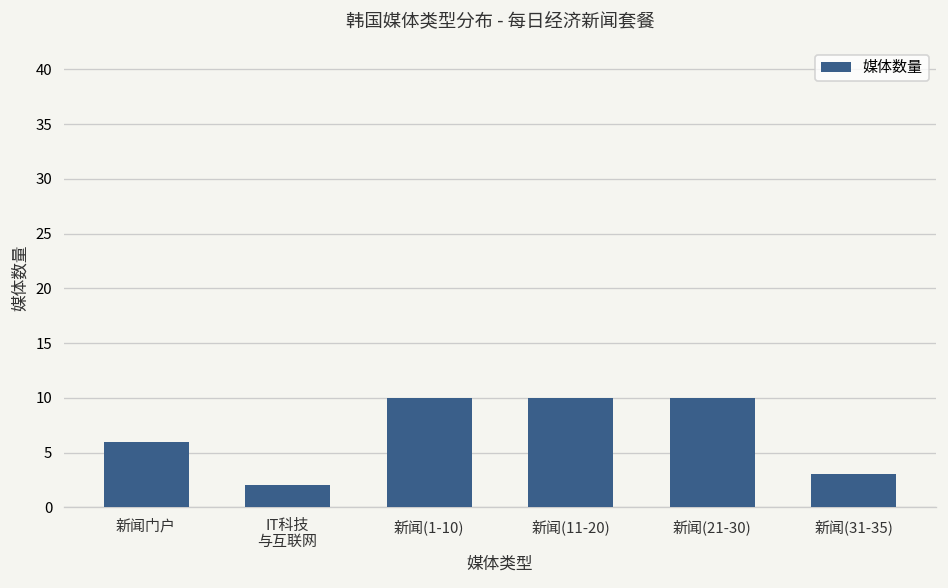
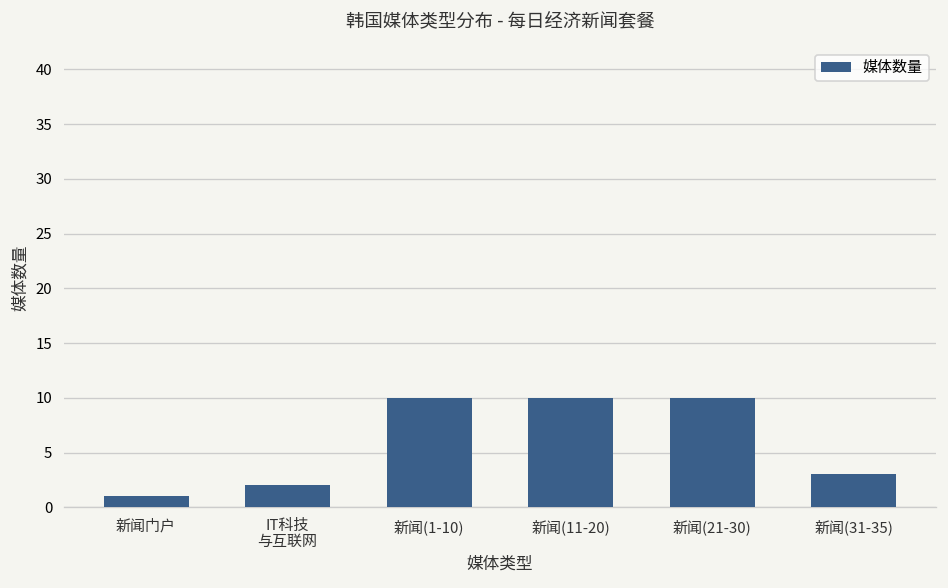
新闻门户: 6 -> 1
